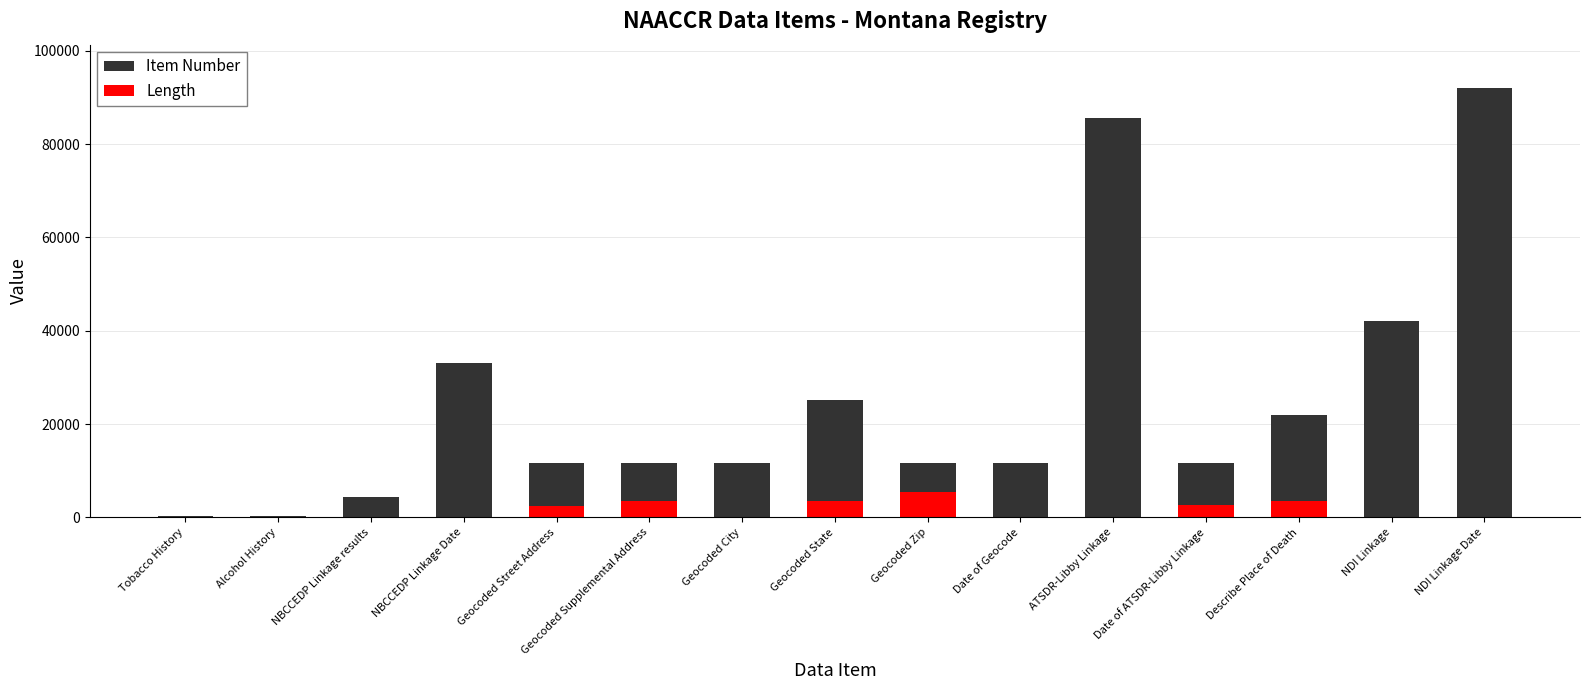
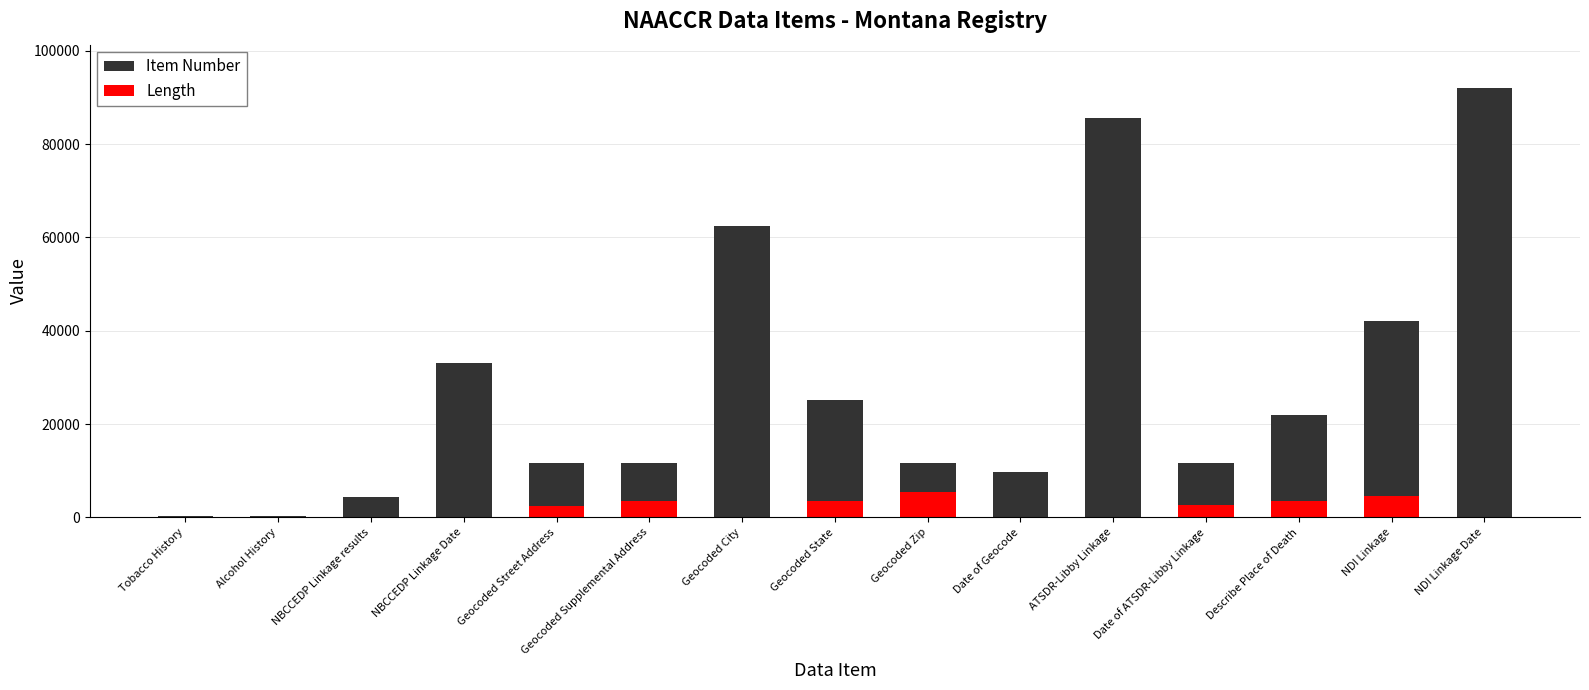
Item Number, Geocoded City: 12000 -> 62000
Item Number, Date of Geocode: 12000 -> 10000
Length, NDI Linkage: 0 -> 5000
